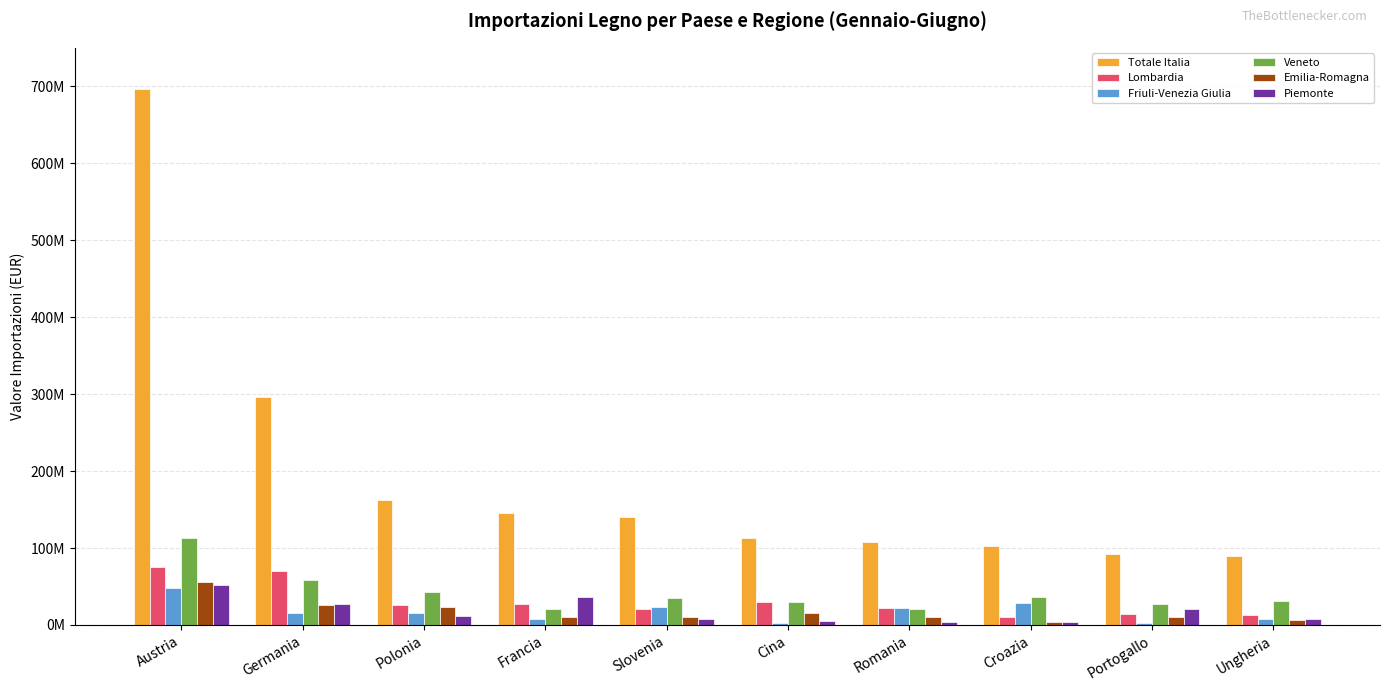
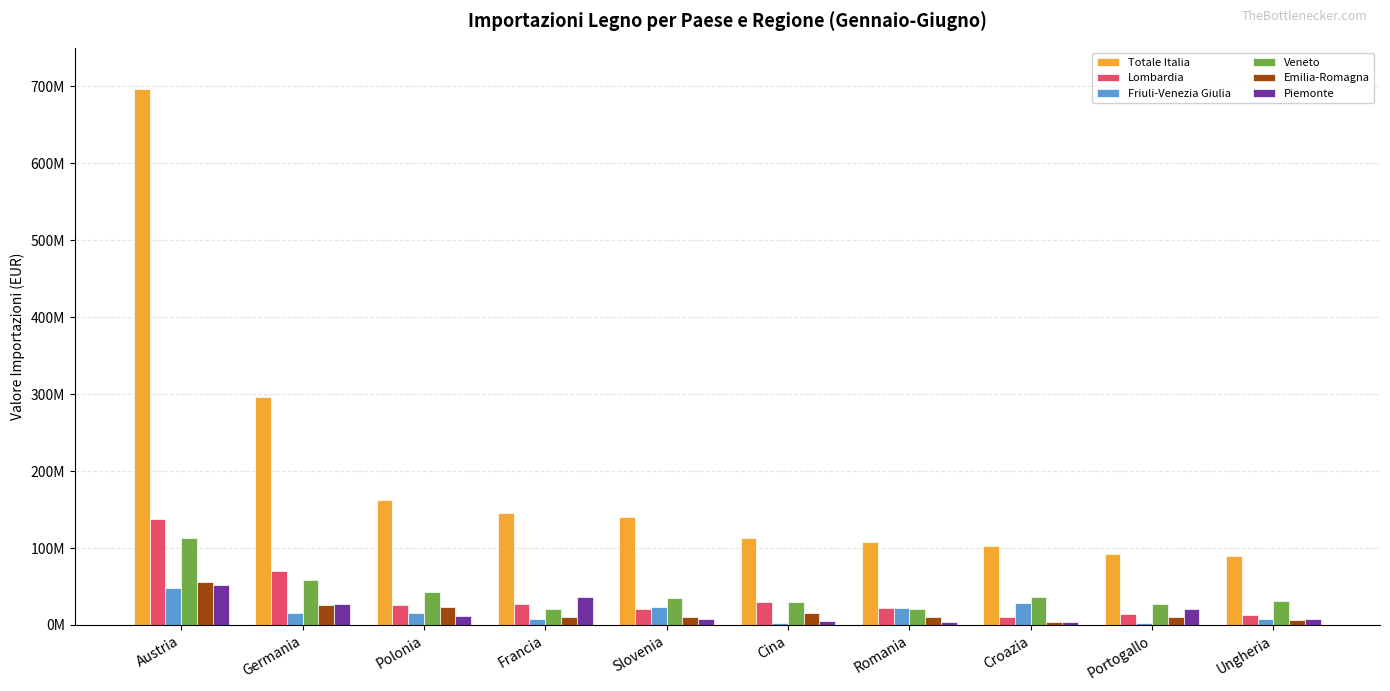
Lombardia, Austria: 70000000 -> 140000000
